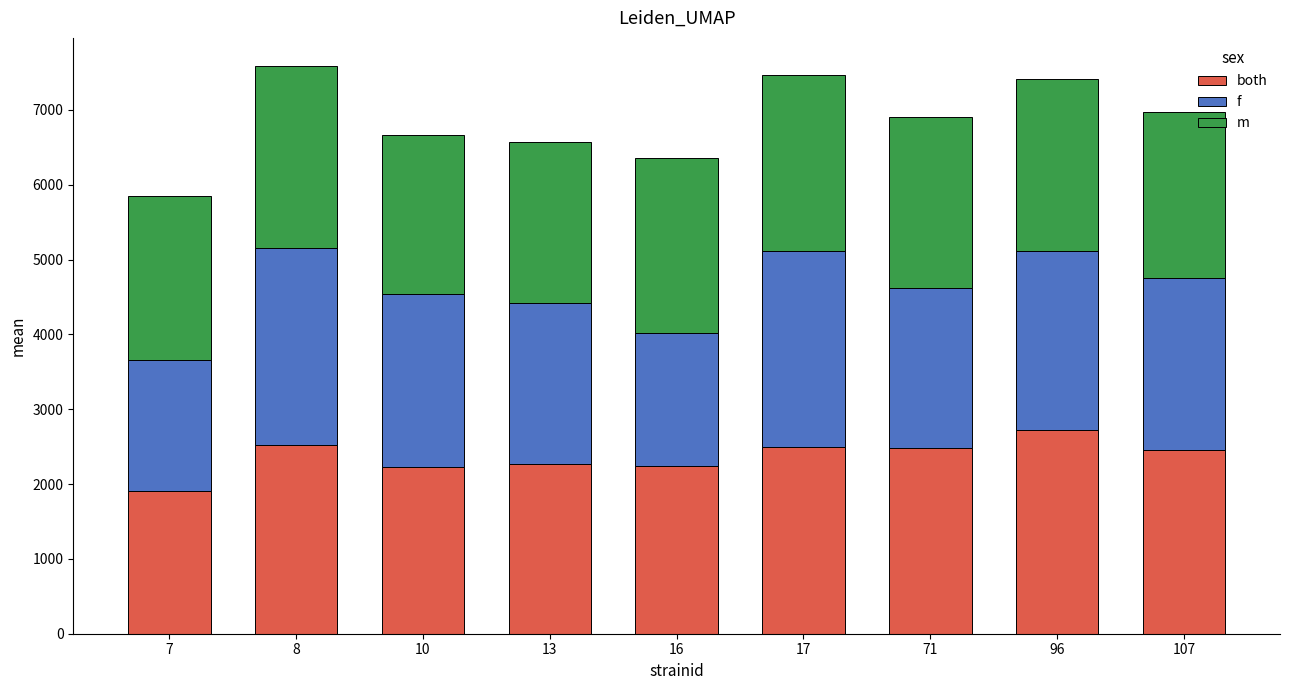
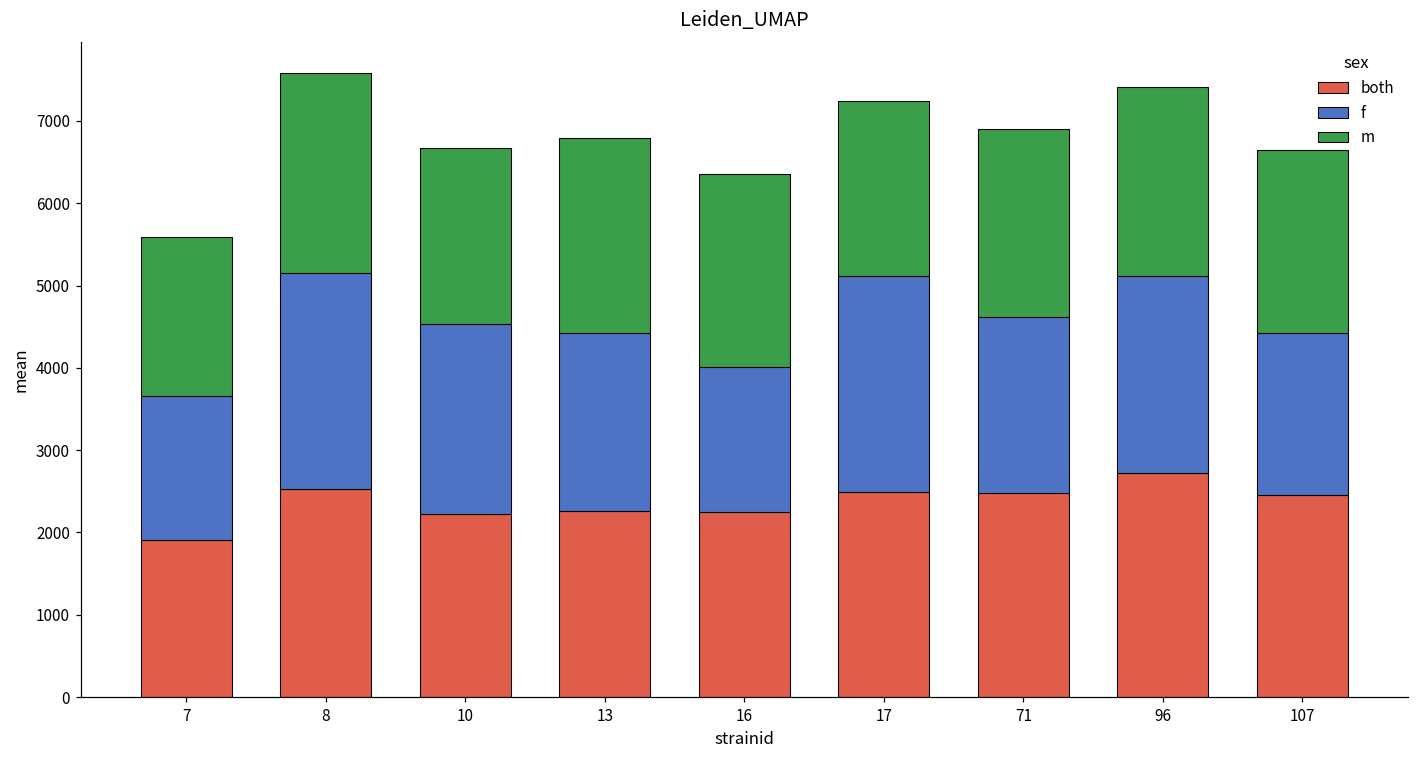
m, 7: 2200 -> 1900
m, 13: 2100 -> 2400
m, 17: 2400 -> 2100
f, 107: 2300 -> 2000
